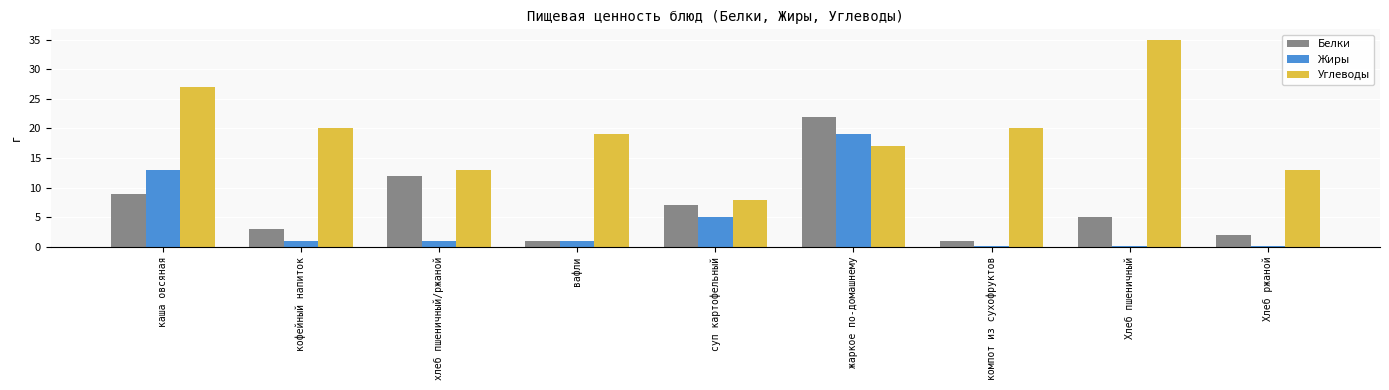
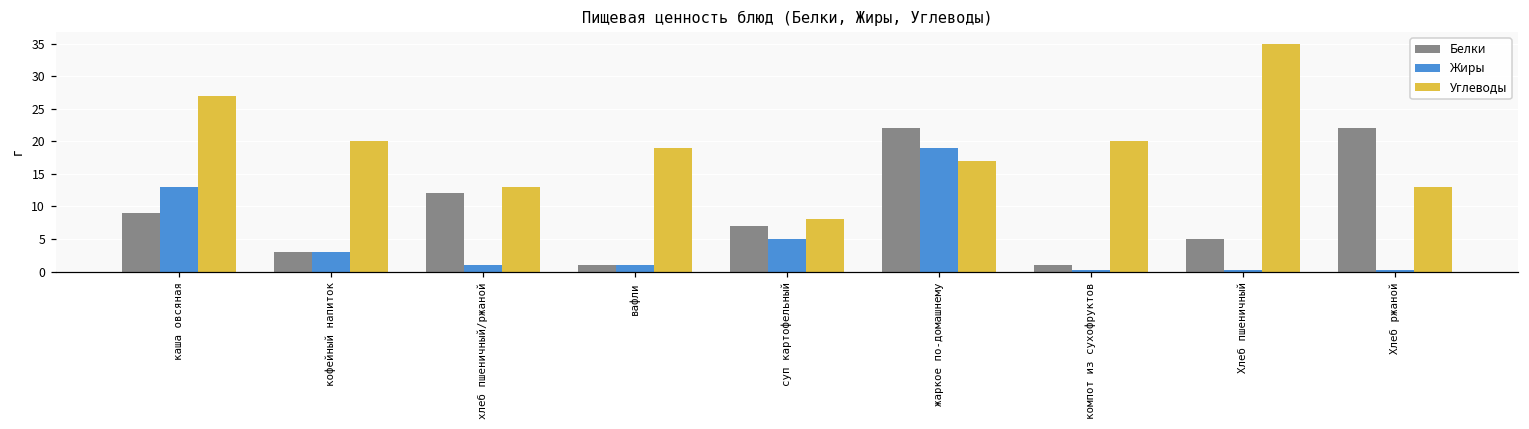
Жиры, кофейный напиток: 1 -> 3
Белки, Хлеб ржаной: 2 -> 22
